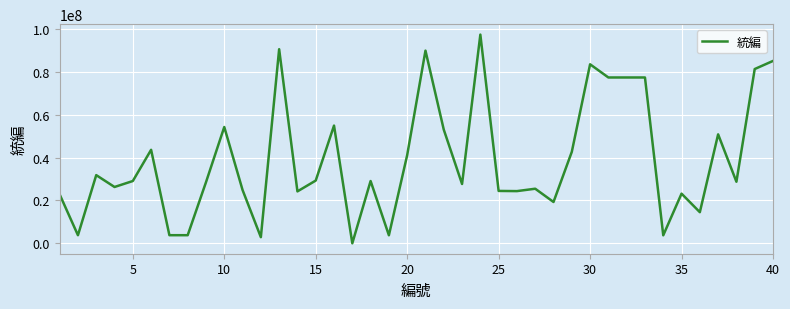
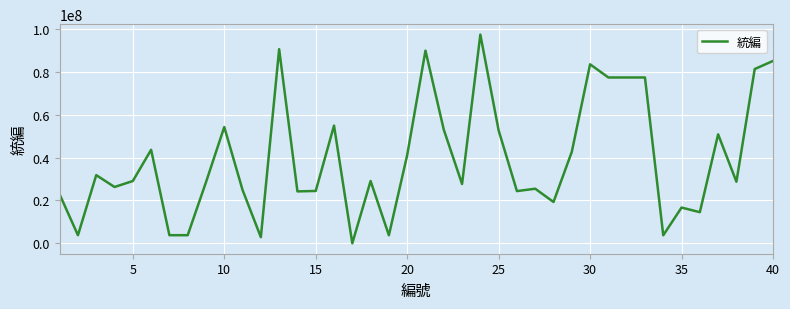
15: 29000000 -> 24000000
25: 24000000 -> 53000000
35: 23000000 -> 17000000
